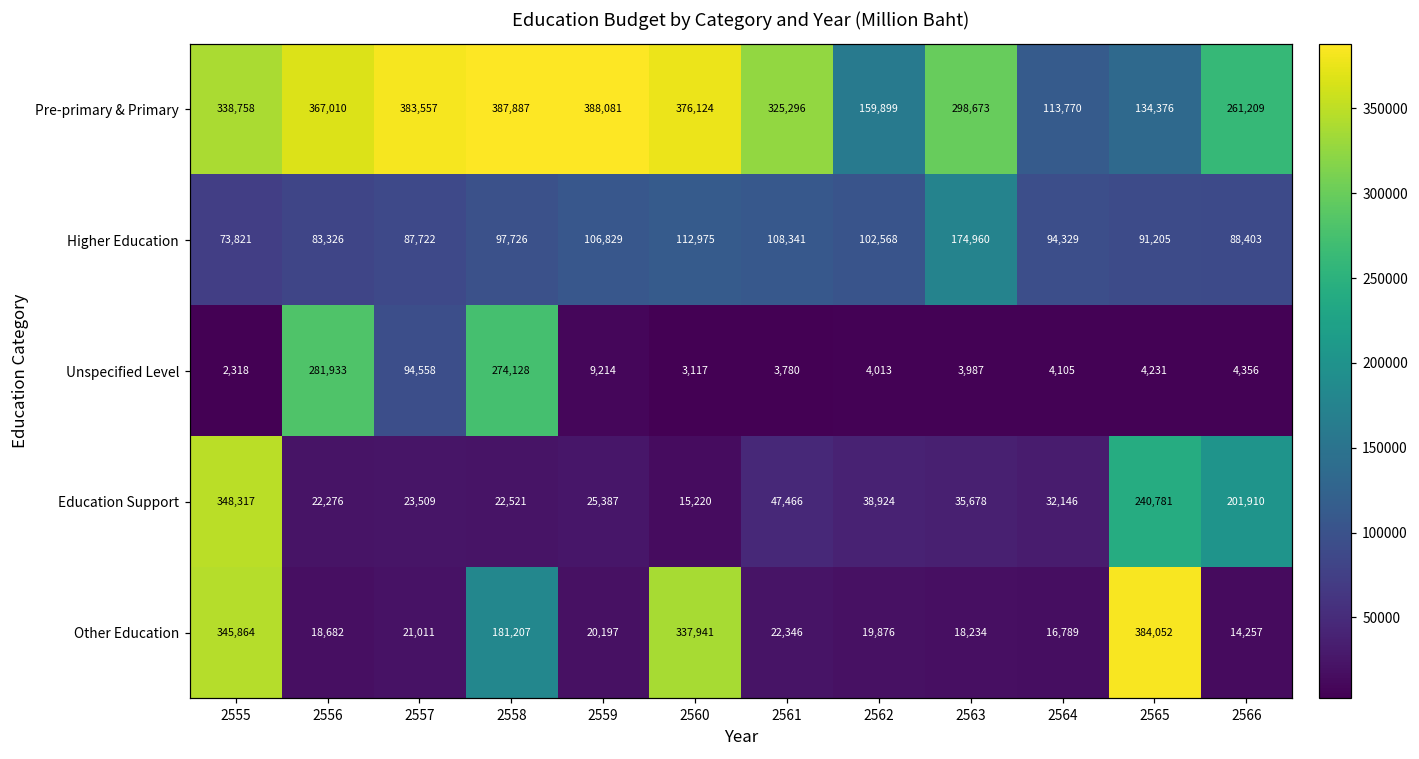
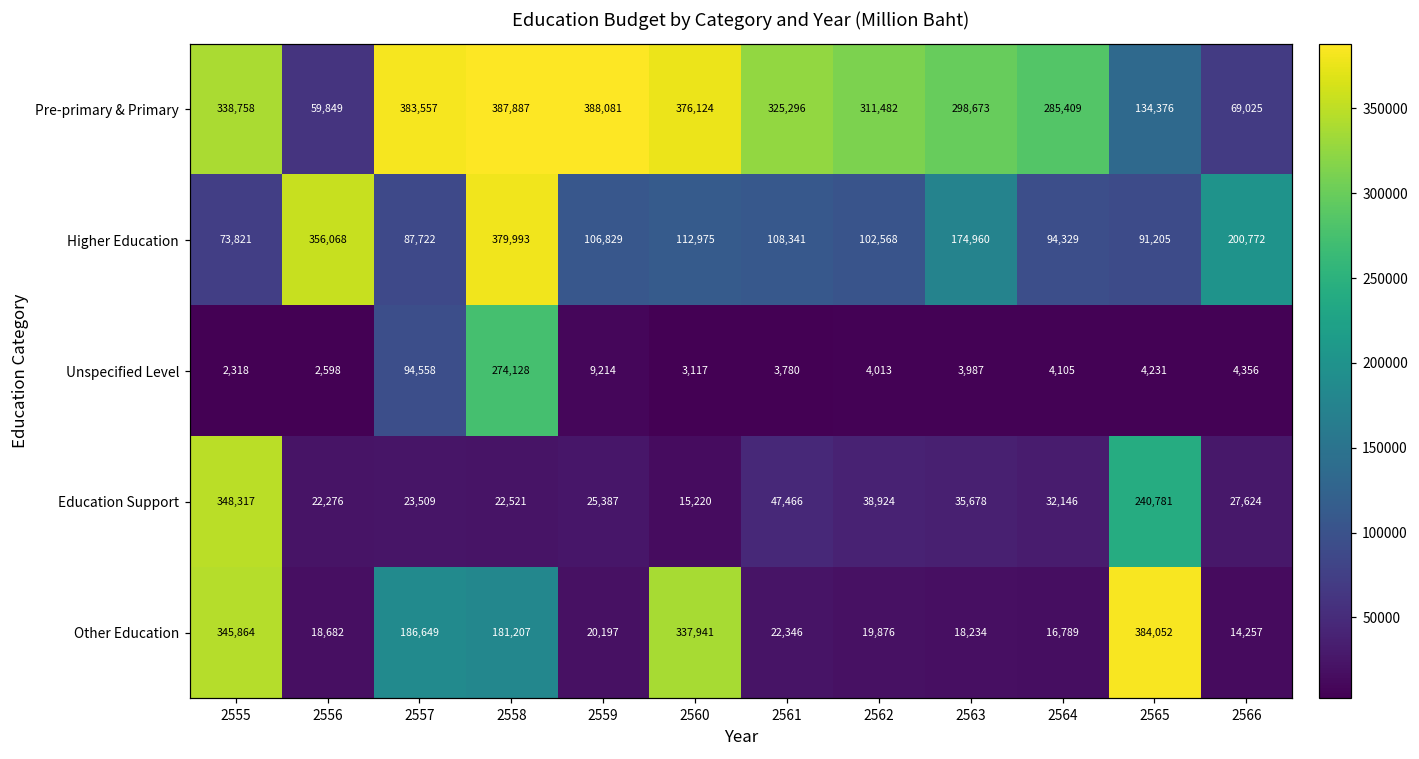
Pre-primary & Primary, 2556: 367,010 -> 59,849
Pre-primary & Primary, 2562: 159,899 -> 311,482
Pre-primary & Primary, 2564: 113,770 -> 285,409
Pre-primary & Primary, 2566: 261,209 -> 69,025
Higher Education, 2556: 83,326 -> 356,068
Higher Education, 2558: 97,726 -> 379,993
Higher Education, 2566: 88,403 -> 200,772
Unspecified Level, 2556: 281,933 -> 2,598
Education Support, 2566: 201,910 -> 27,624
Other Education, 2557: 21,011 -> 186,649
